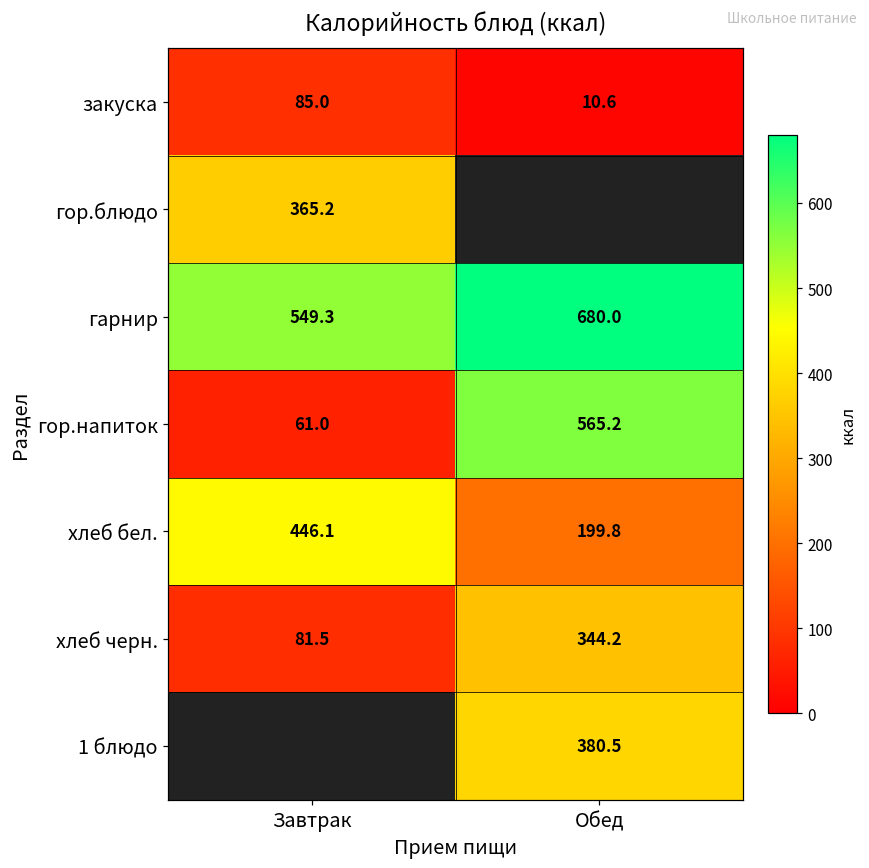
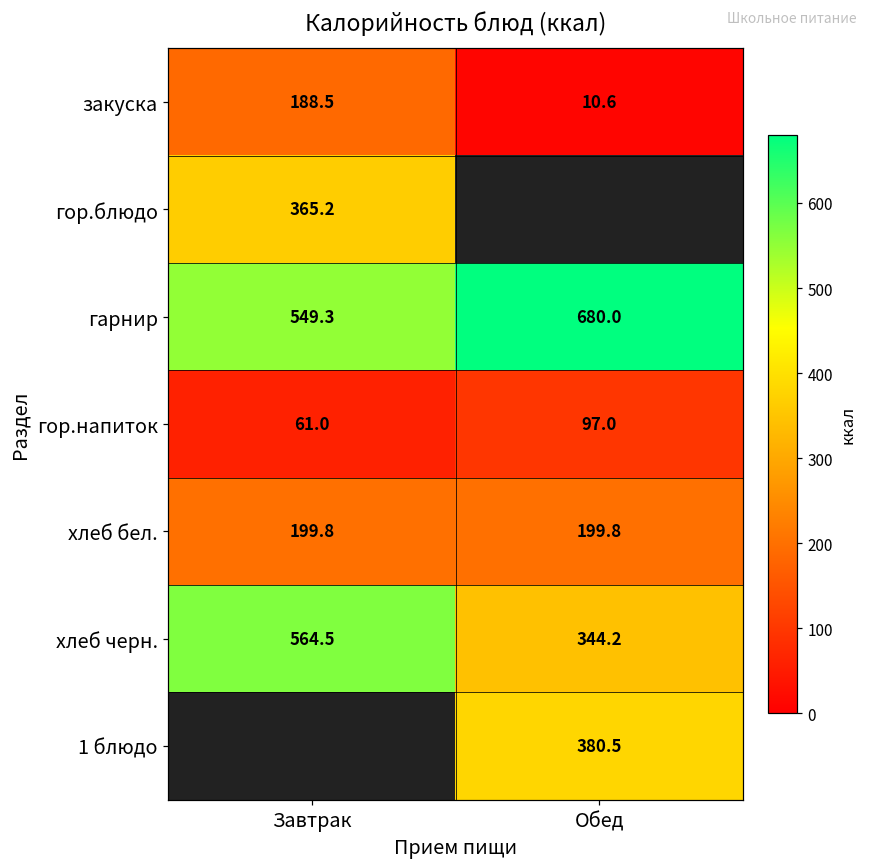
закуска, Завтрак: 85.0 -> 188.5
гор.напиток, Обед: 565.2 -> 97.0
хлеб бел., Завтрак: 446.1 -> 199.8
хлеб черн., Завтрак: 81.5 -> 564.5
